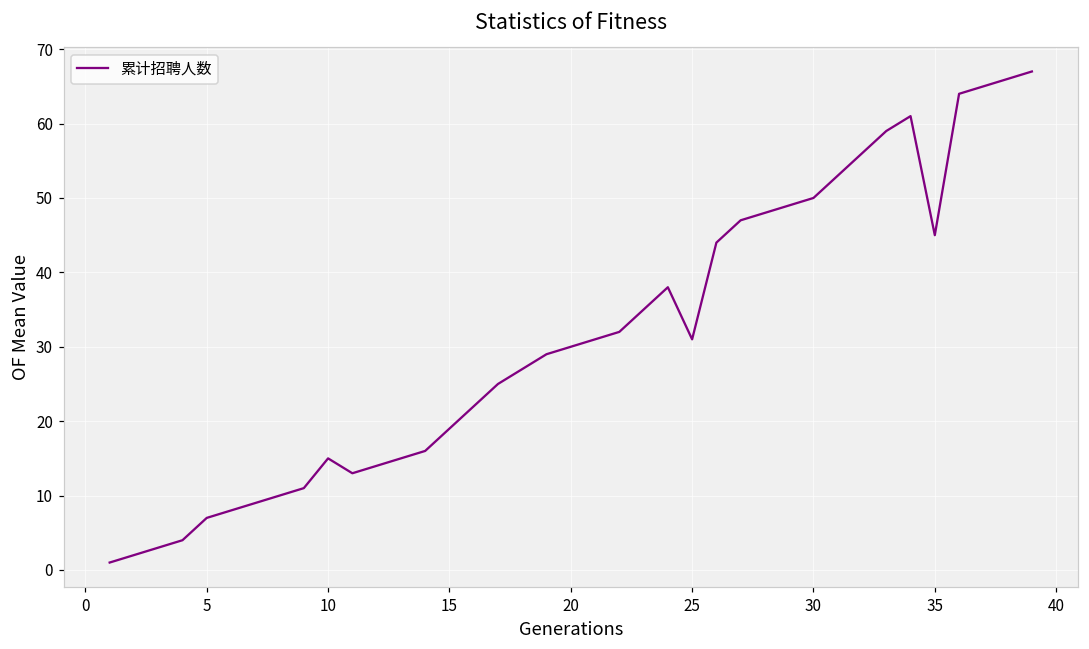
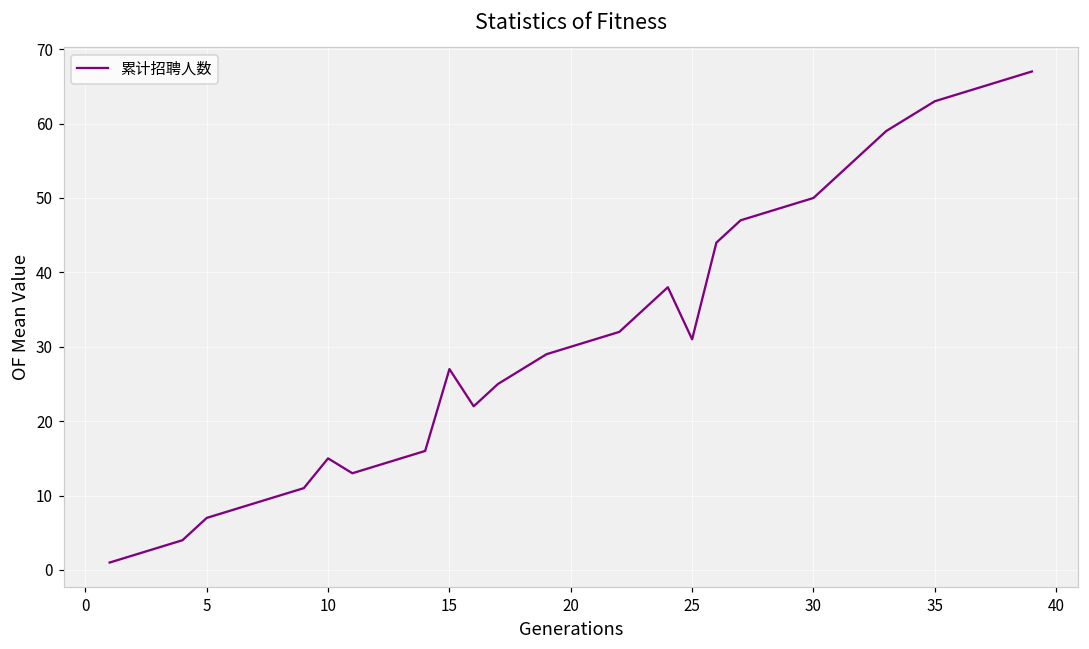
15: 19 -> 27
35: 45 -> 63
